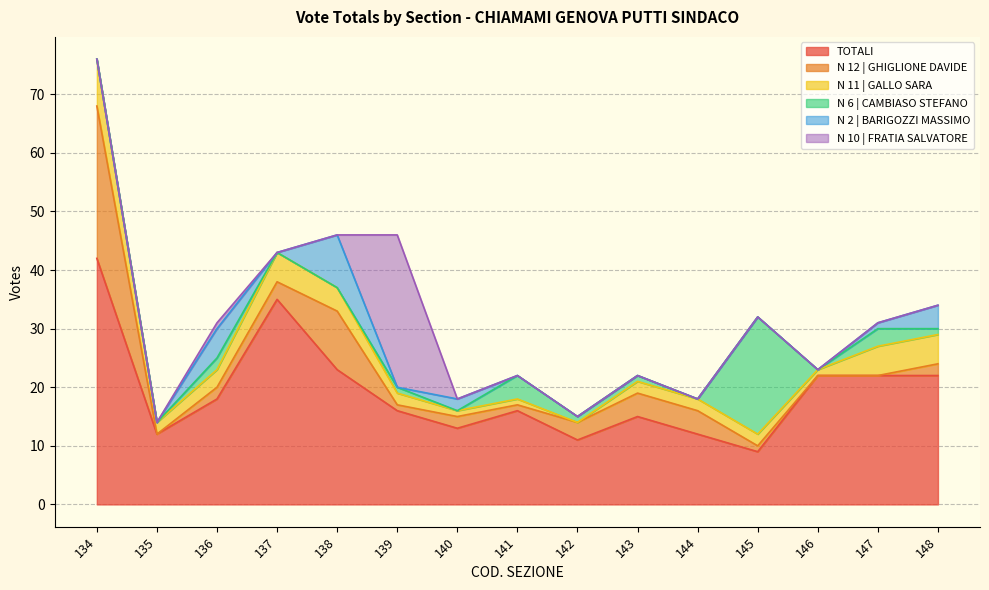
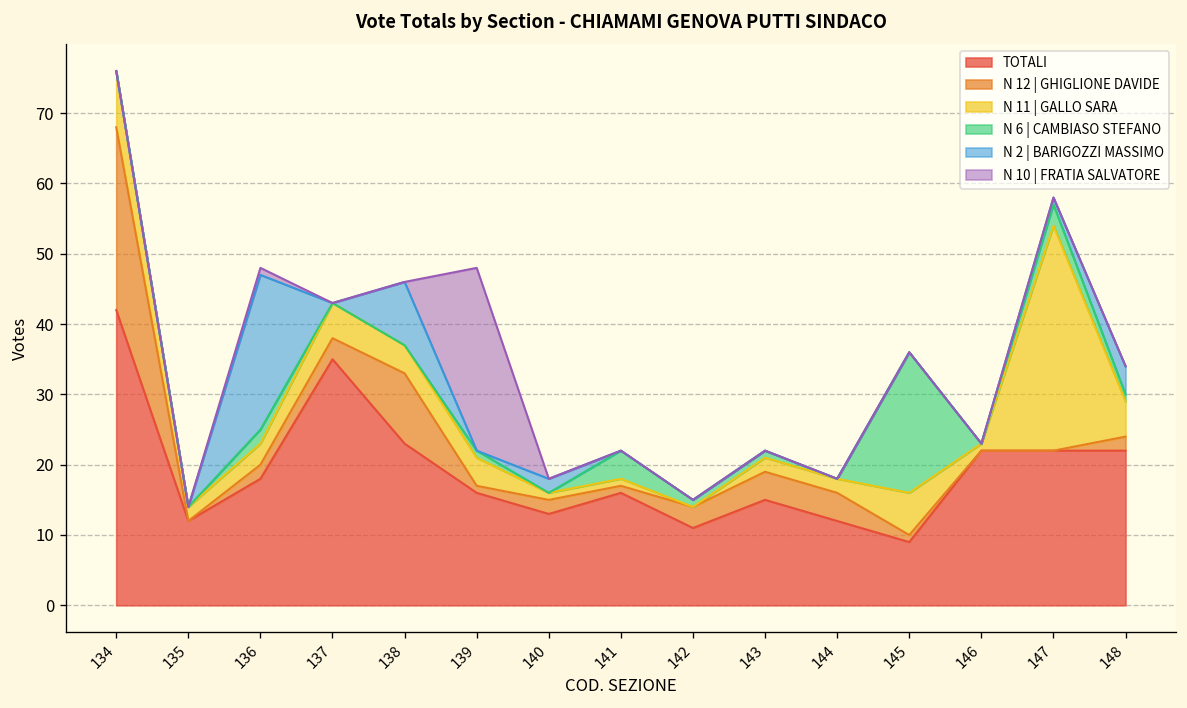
N 2 | BARIGOZZI MASSIMO, 136: 5 -> 22
N 11 | GALLO SARA, 139: 2 -> 4
N 11 | GALLO SARA, 145: 2 -> 6
N 11 | GALLO SARA, 147: 5 -> 32
